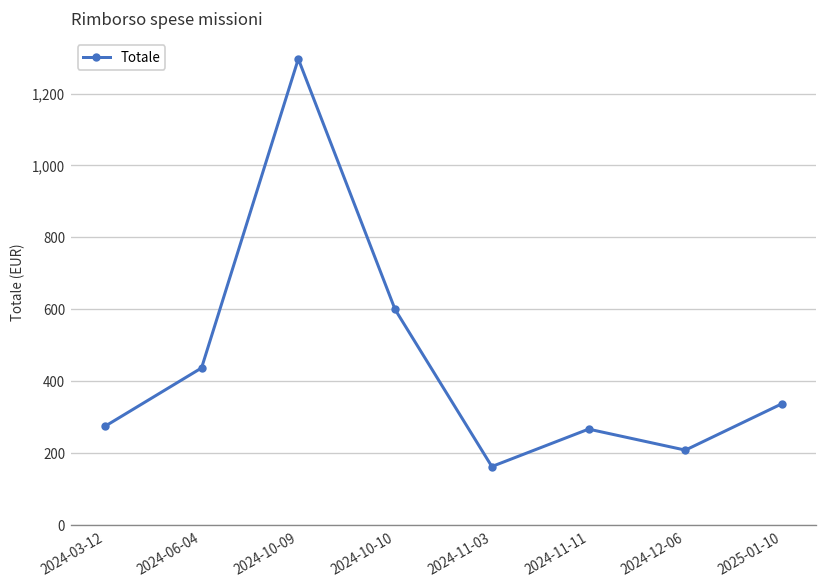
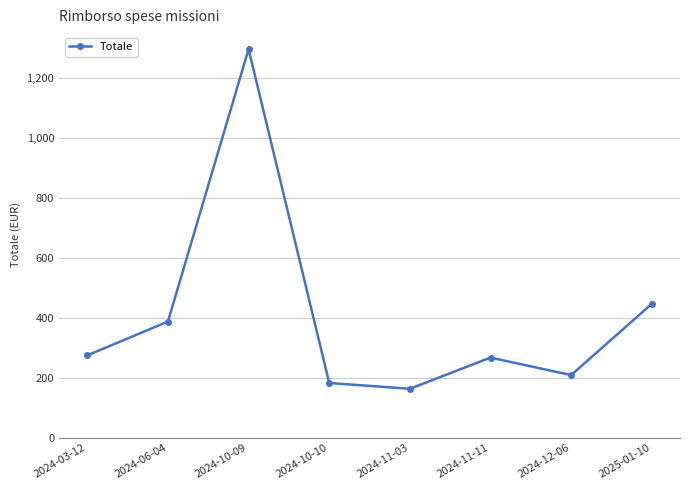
2024-06-04: 440 -> 390
2024-10-10: 600 -> 180
2025-01-10: 340 -> 450
